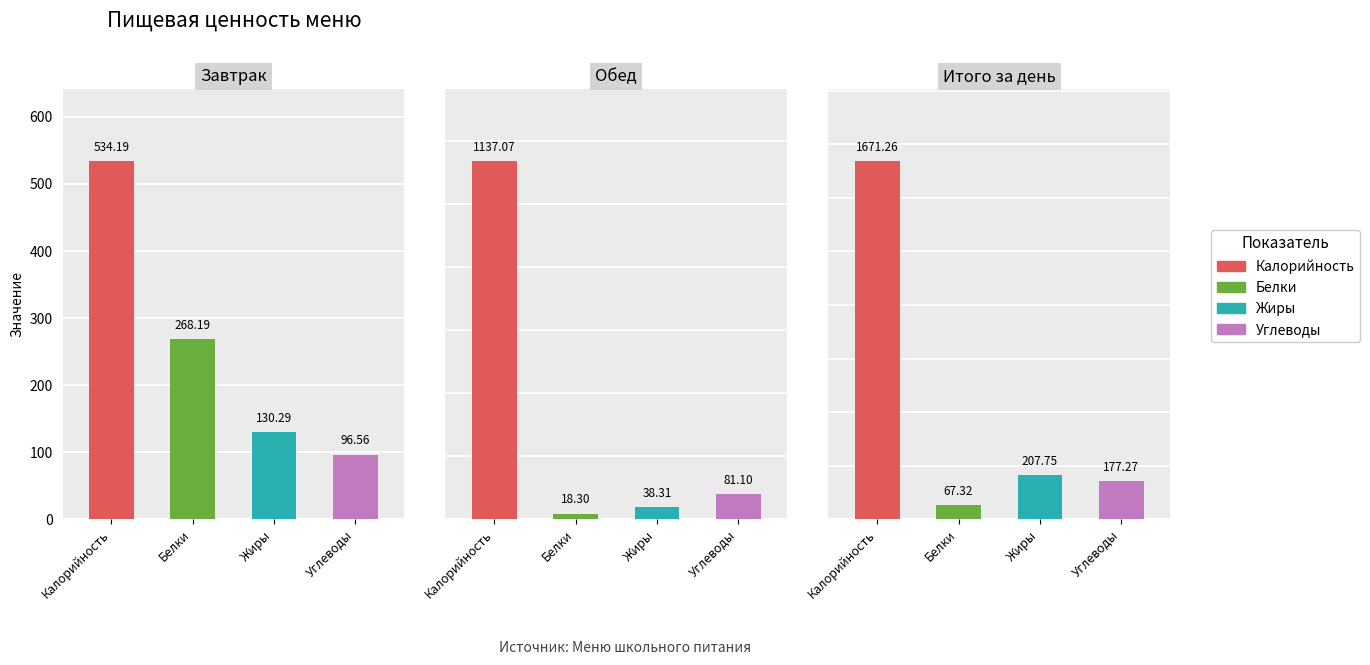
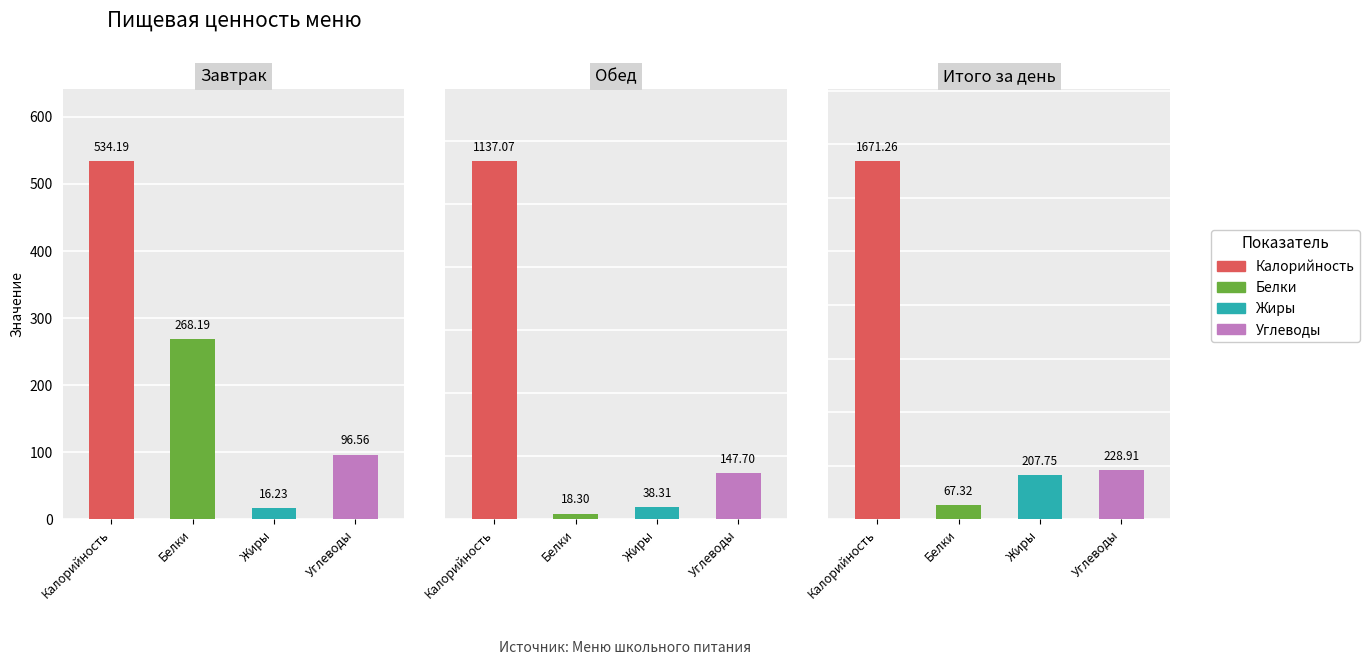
Завтрак, Жиры: 130.29 -> 16.23
Обед, Углеводы: 81.10 -> 147.70
Итого за день, Углеводы: 177.27 -> 228.91
